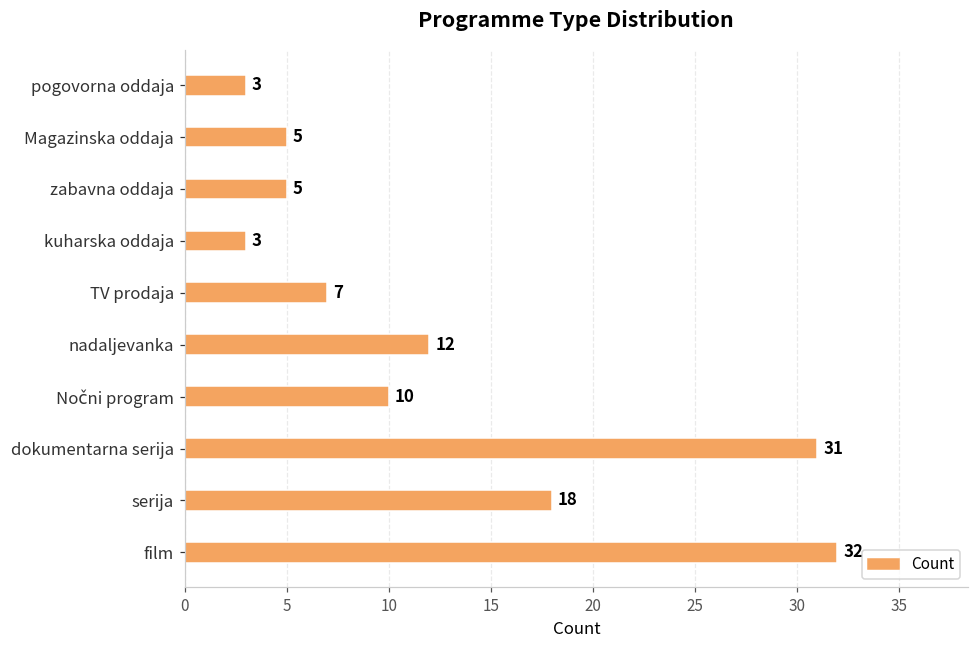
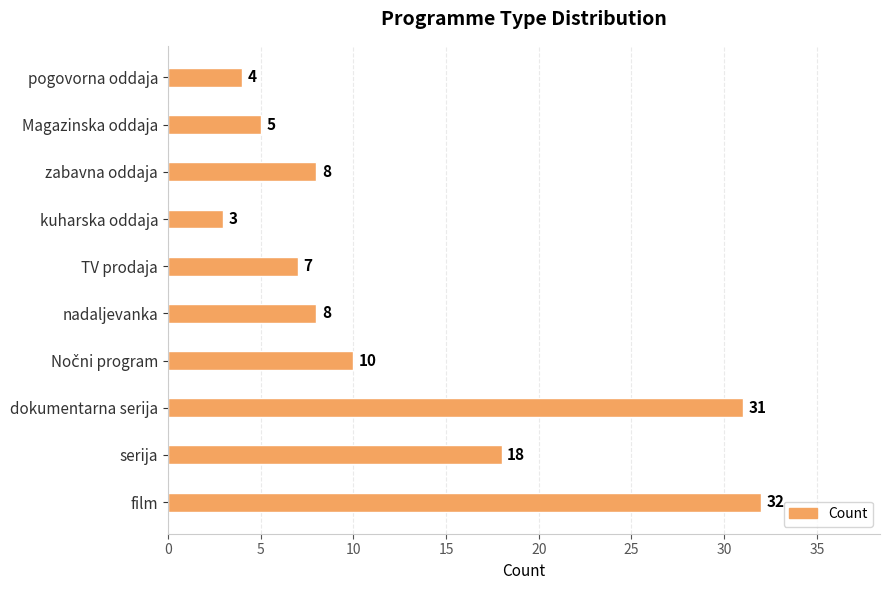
pogovorna oddaja: 3 -> 4
zabavna oddaja: 5 -> 8
nadaljevanka: 12 -> 8
